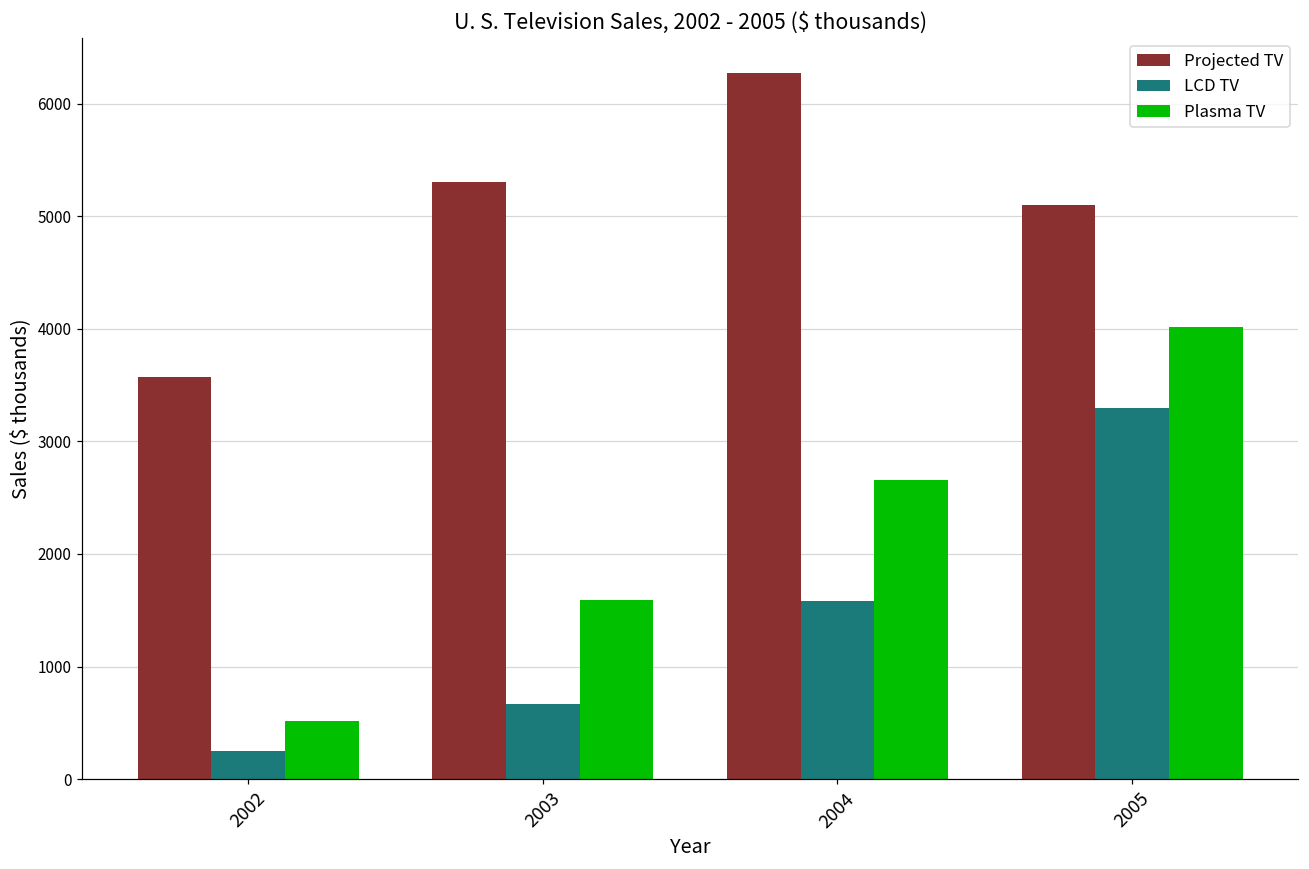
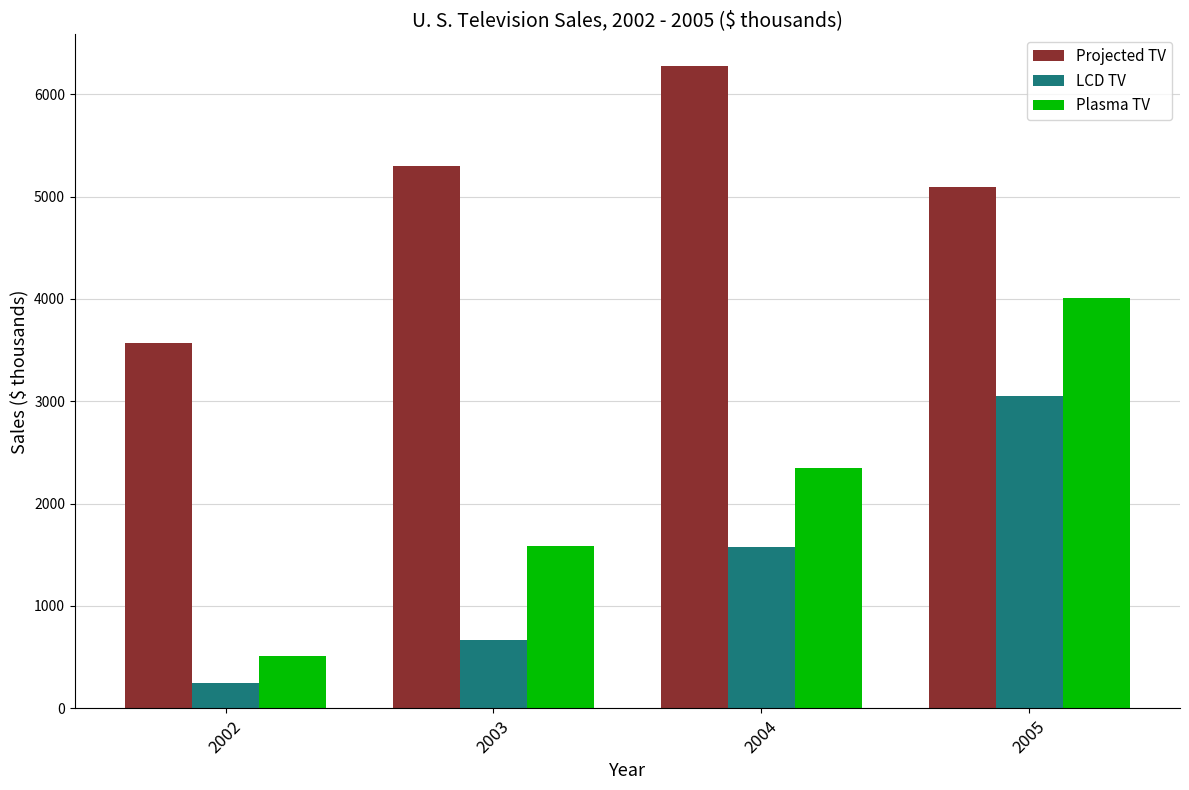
Plasma TV, 2004: 2660 -> 2350
LCD TV, 2005: 3300 -> 3060
